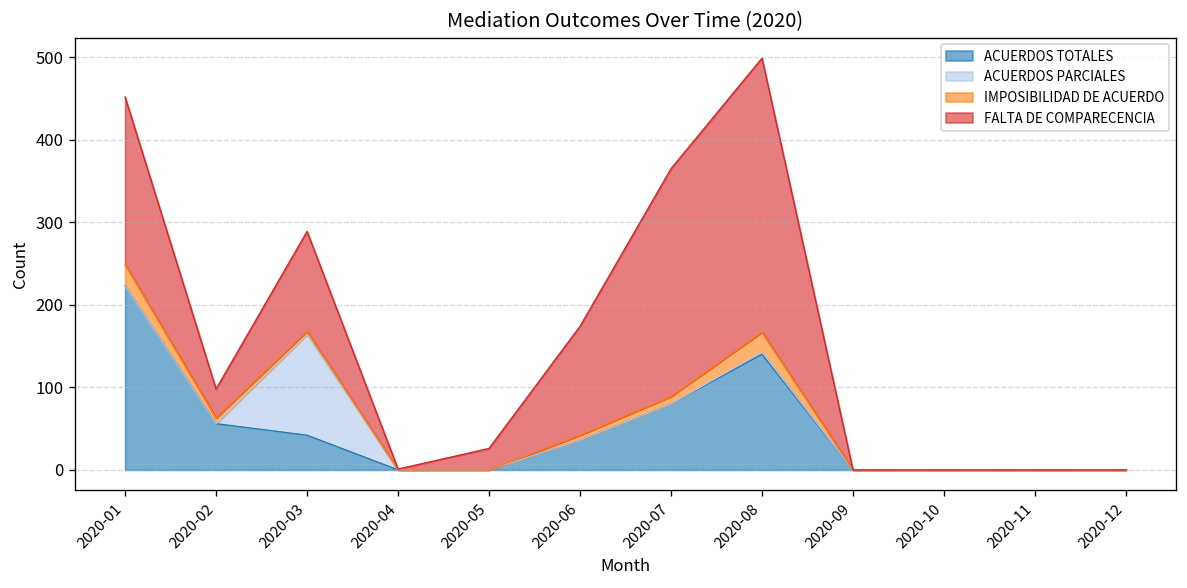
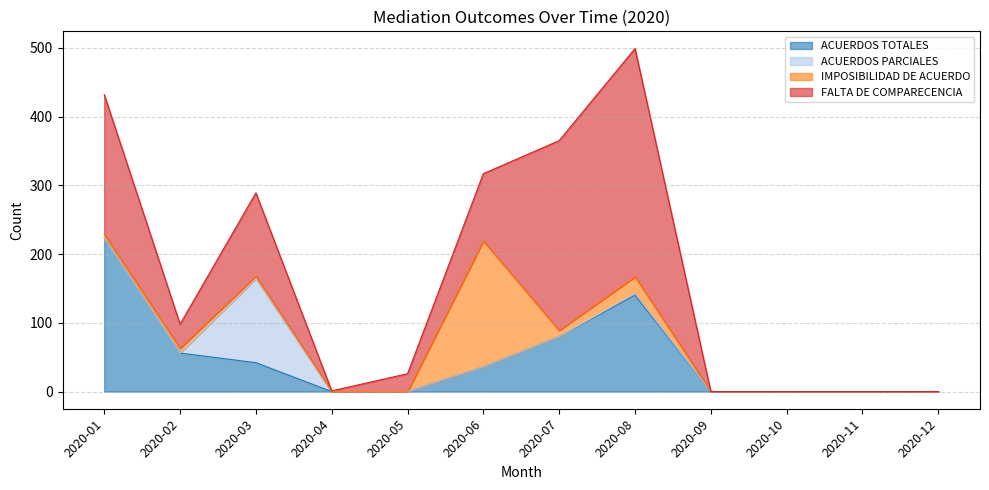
IMPOSIBILIDAD DE ACUERDO, 2020-01: 30 -> 10
IMPOSIBILIDAD DE ACUERDO, 2020-06: 10 -> 180
FALTA DE COMPARECENCIA, 2020-06: 130 -> 100
